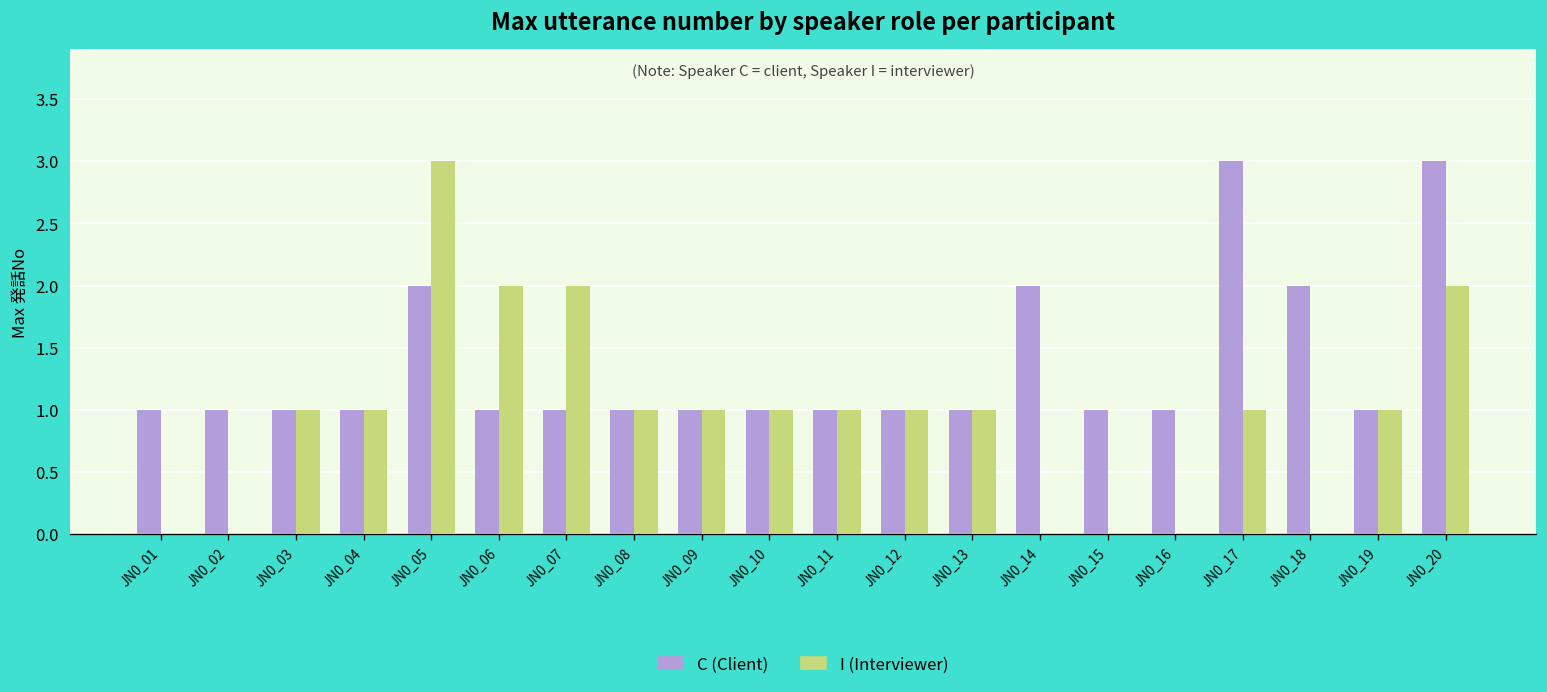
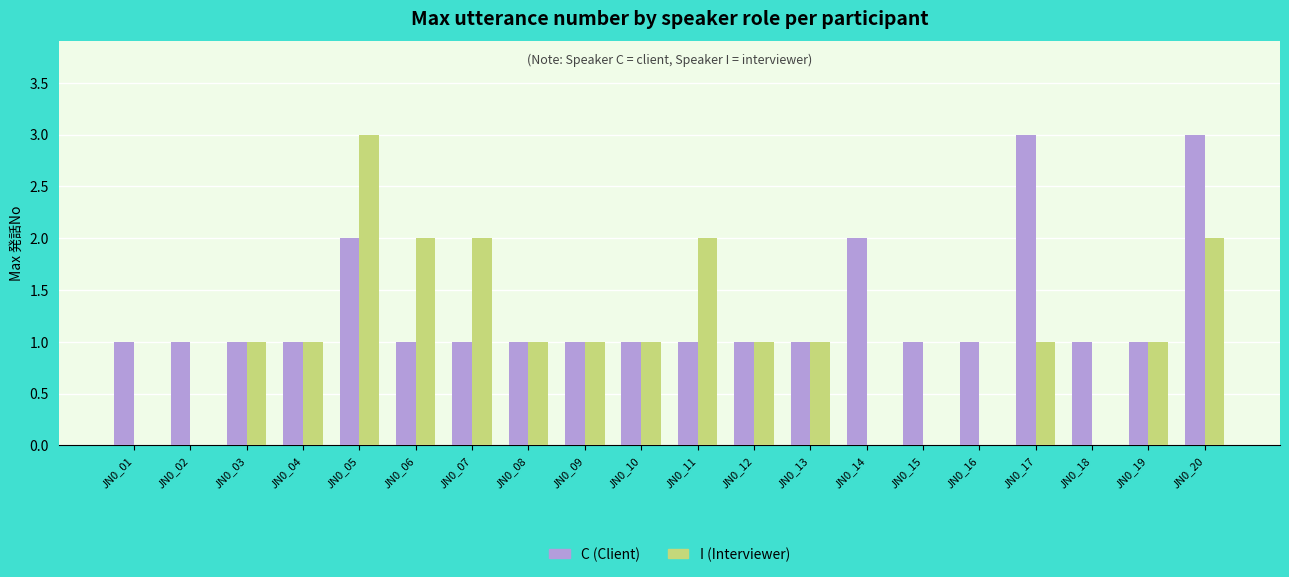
I (Interviewer), JN0_11: 1 -> 2
C (Client), JN0_18: 2 -> 1
